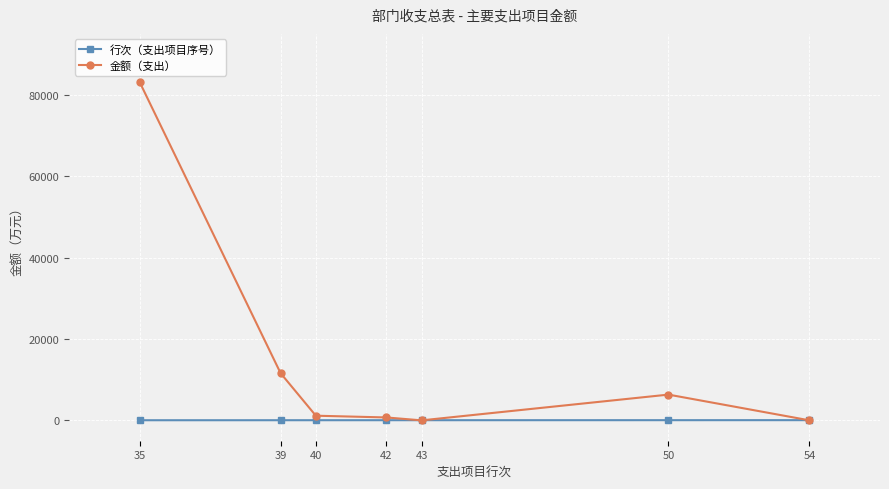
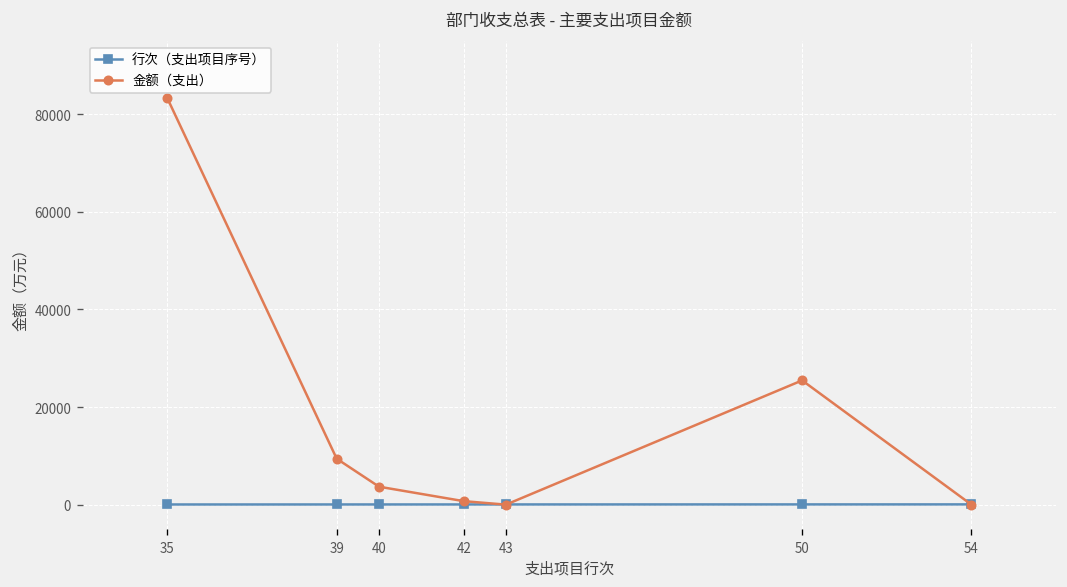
金额（支出）, 39: 12000 -> 9000
金额（支出）, 40: 1000 -> 4000
金额（支出）, 50: 6000 -> 25000
